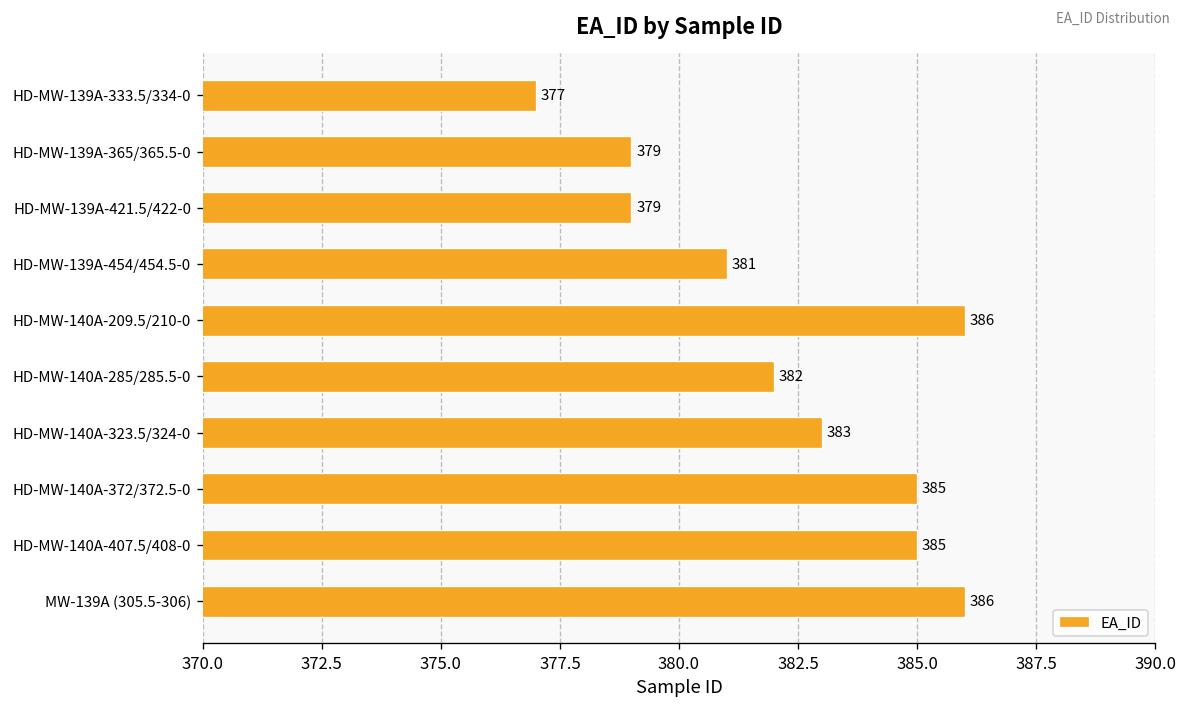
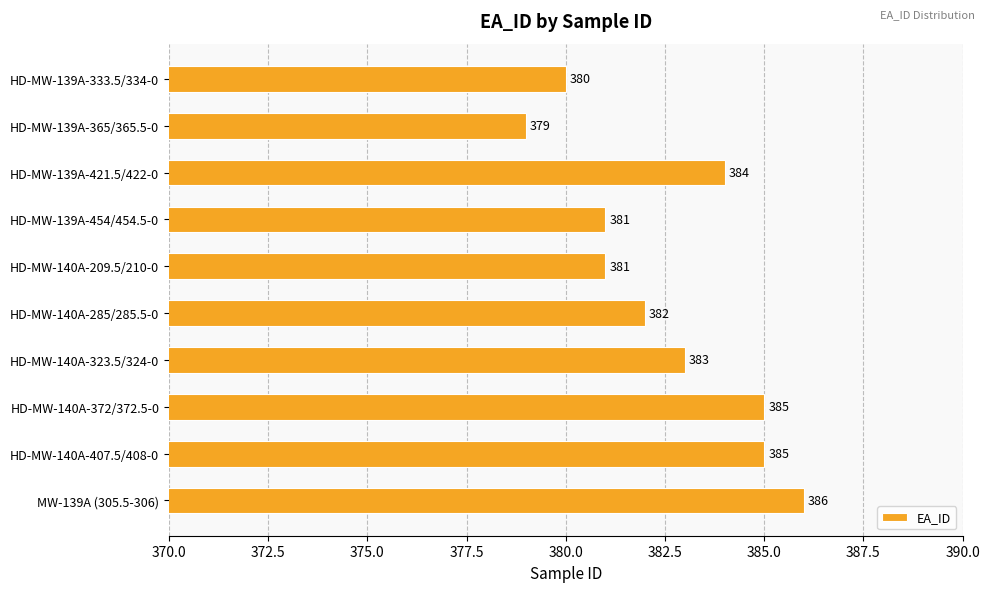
HD-MW-139A-333.5/334-0: 377 -> 380
HD-MW-139A-421.5/422-0: 379 -> 384
HD-MW-140A-209.5/210-0: 386 -> 381
